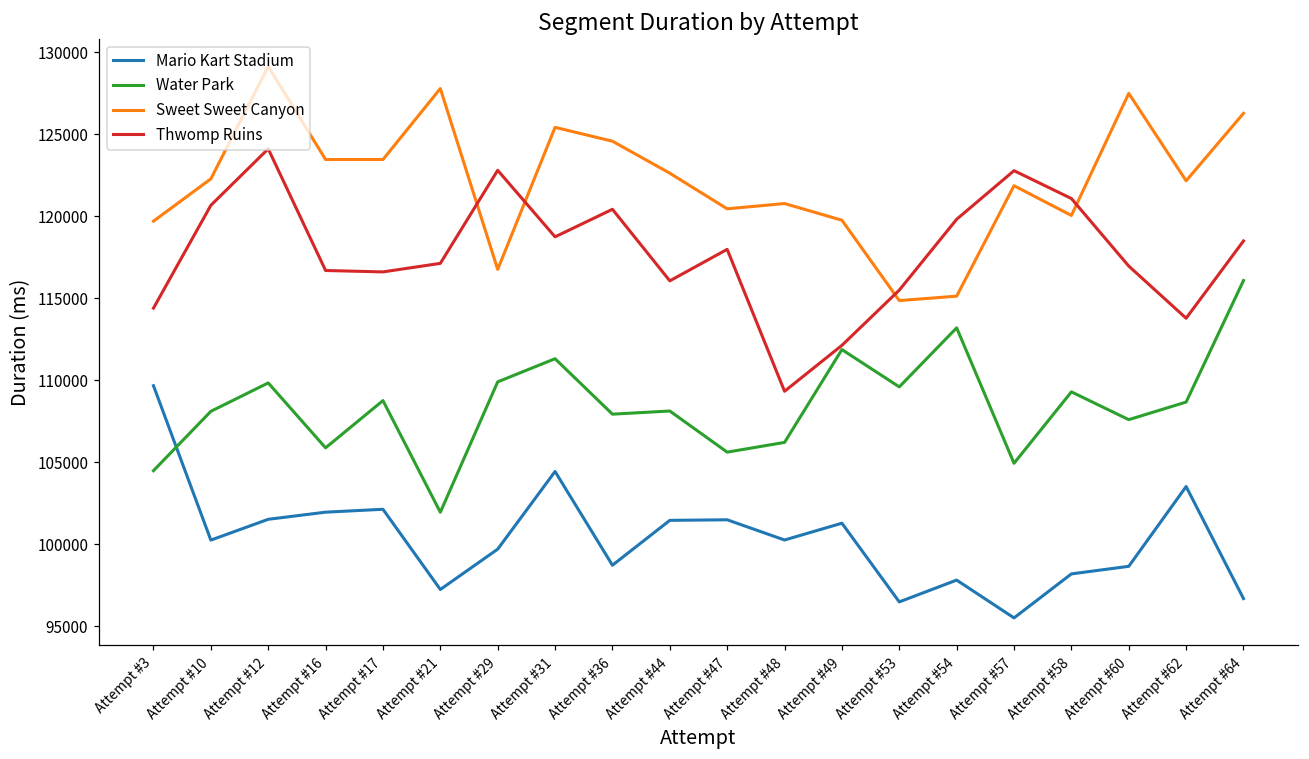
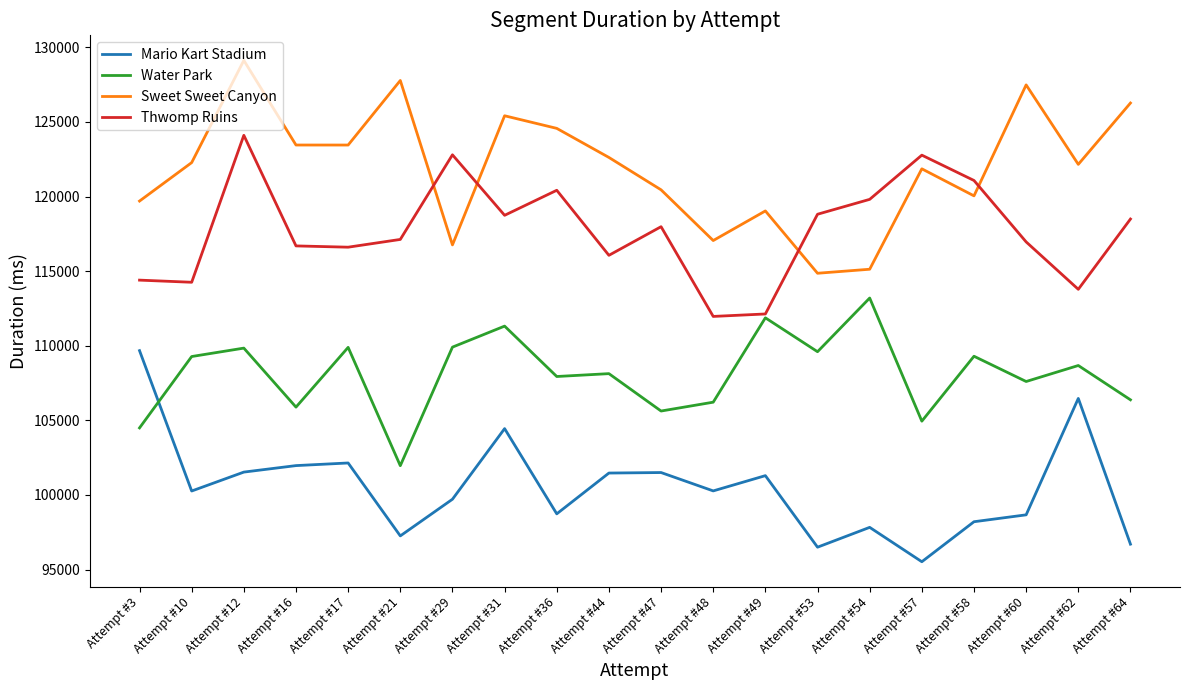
Water Park, Attempt #10: 108100 -> 109300
Thwomp Ruins, Attempt #10: 120700 -> 114300
Water Park, Attempt #17: 108800 -> 109900
Sweet Sweet Canyon, Attempt #48: 120800 -> 117000
Thwomp Ruins, Attempt #48: 109300 -> 112000
Sweet Sweet Canyon, Attempt #49: 119800 -> 119000
Thwomp Ruins, Attempt #53: 115500 -> 118800
Mario Kart Stadium, Attempt #62: 103500 -> 106500
Water Park, Attempt #64: 116100 -> 106400
